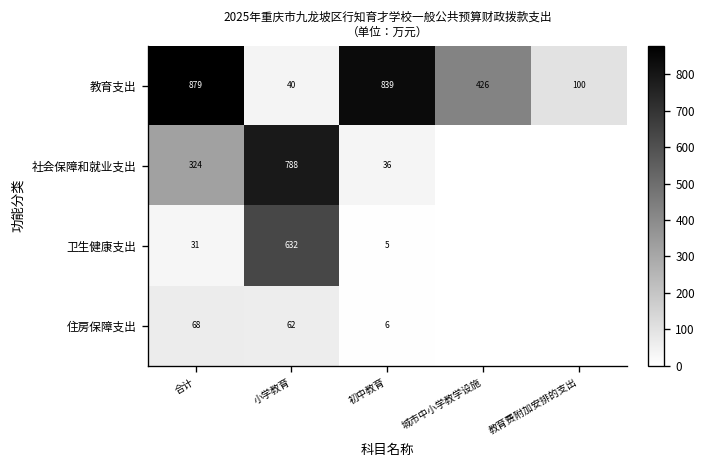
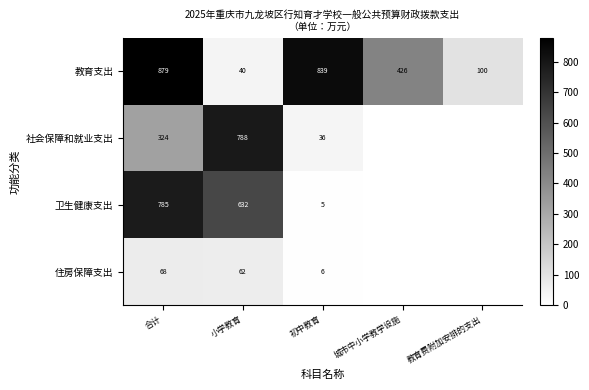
卫生健康支出, 合计: 31 -> 785
